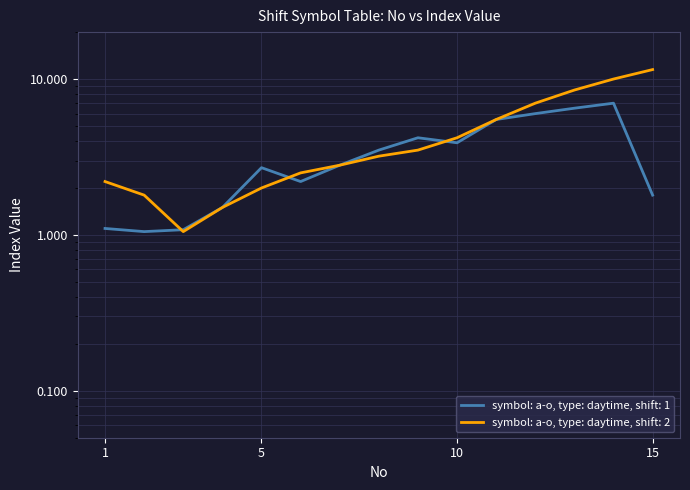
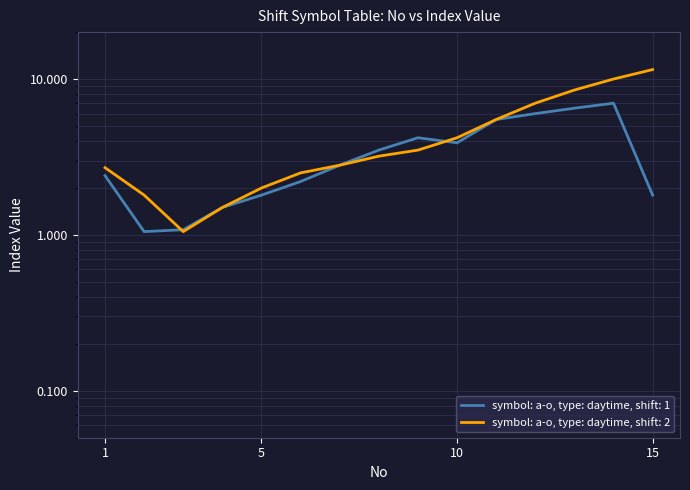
symbol: a-o, type: daytime, shift: 1, 1: 1.1 -> 2.4
symbol: a-o, type: daytime, shift: 2, 1: 2.2 -> 2.7
symbol: a-o, type: daytime, shift: 1, 5: 2.7 -> 1.8
